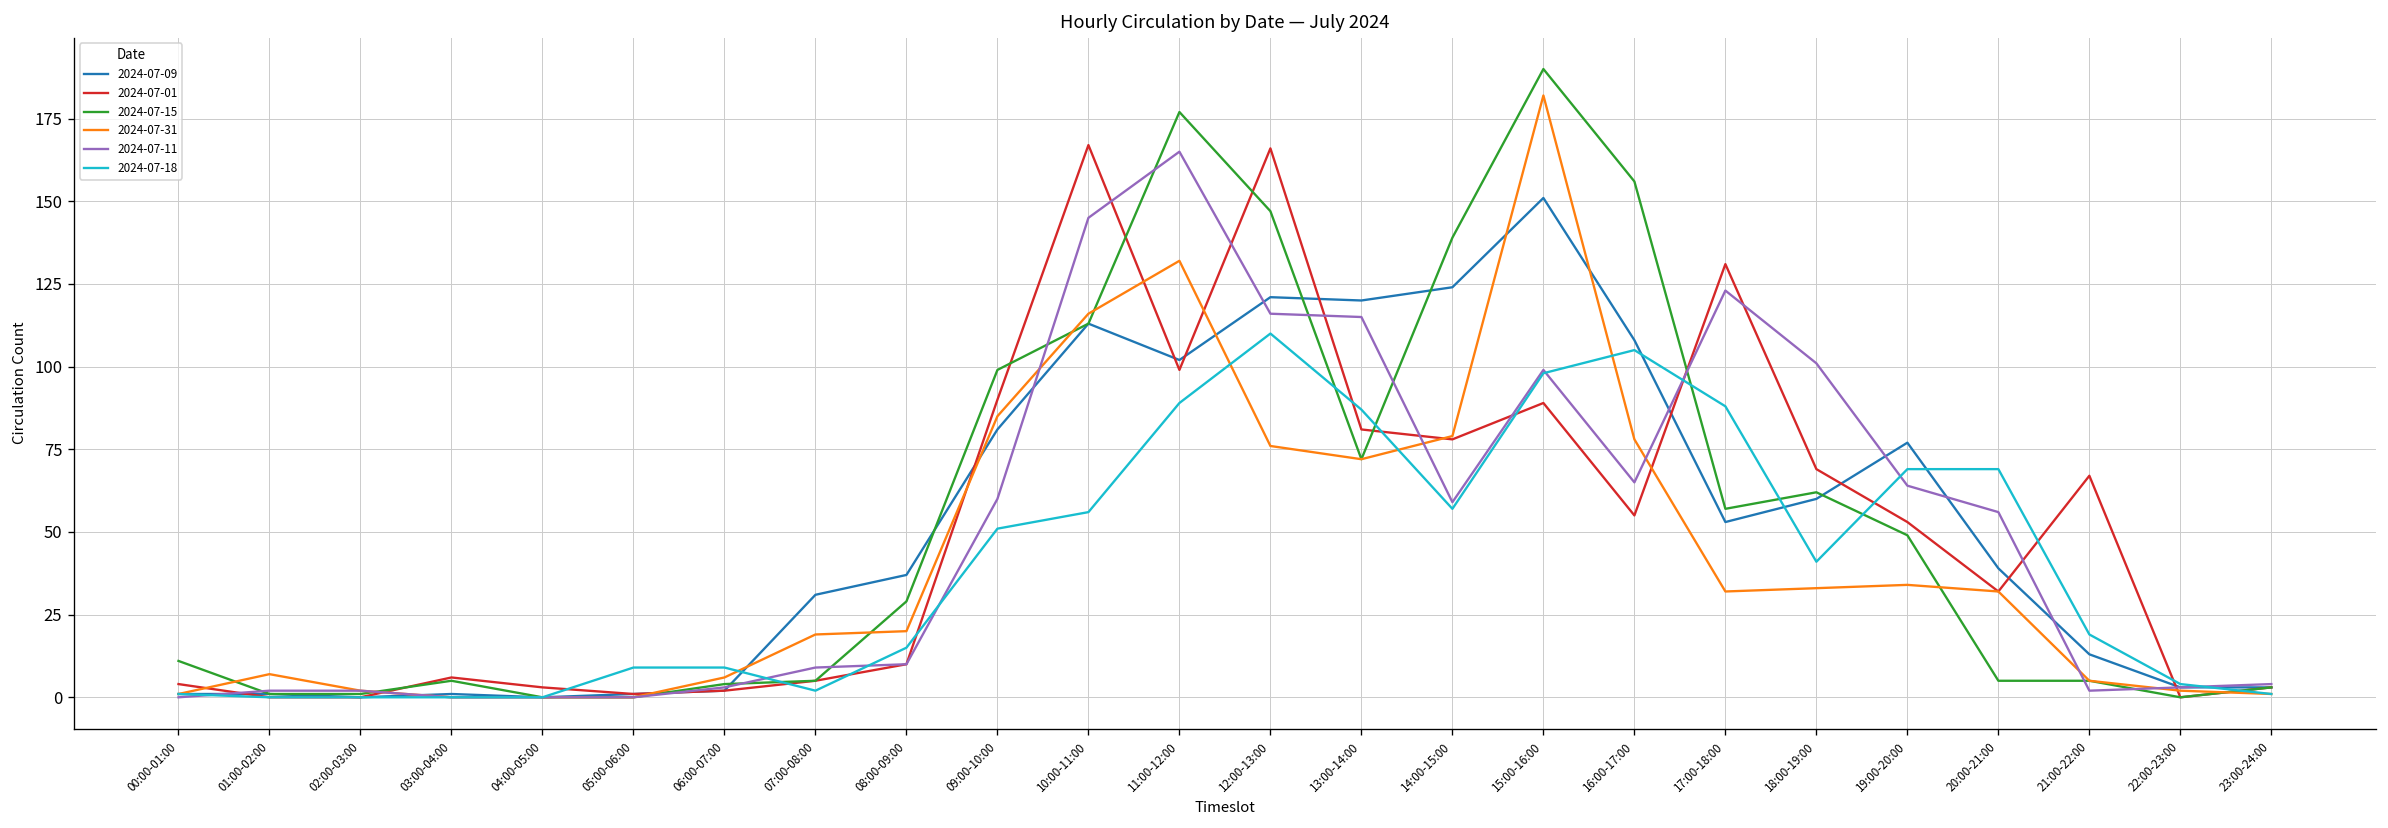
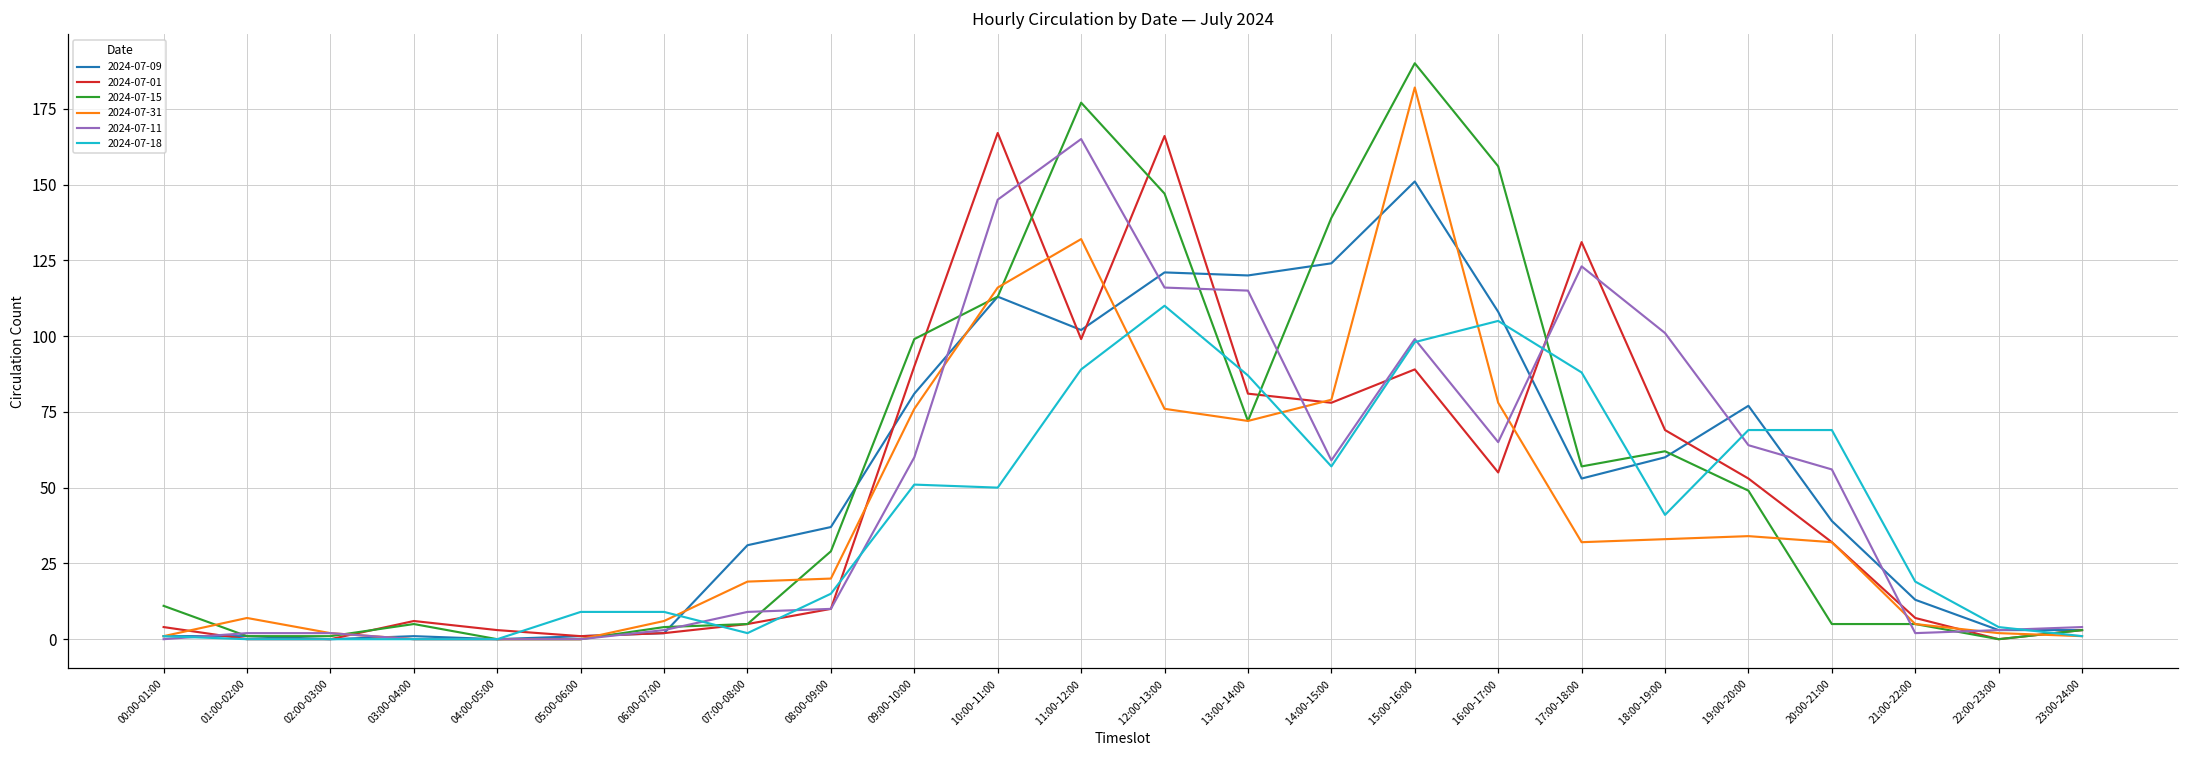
2024-07-31, 09:00-10:00: 85 -> 76
2024-07-18, 10:00-11:00: 56 -> 50
2024-07-01, 21:00-22:00: 67 -> 7
